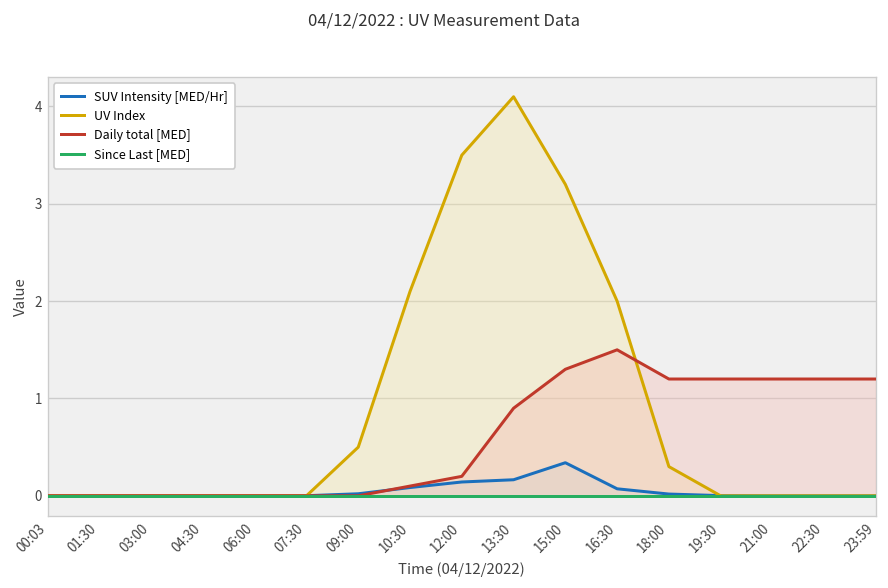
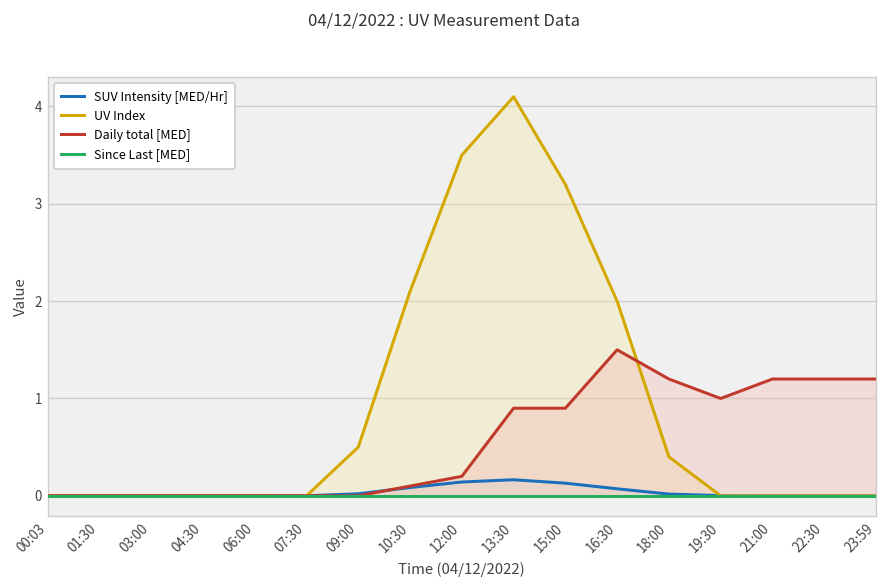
SUV Intensity [MED/Hr], 15:00: 0.3 -> 0.1
Daily total [MED], 15:00: 1.3 -> 0.9
UV Index, 18:00: 0.3 -> 0.4
Daily total [MED], 19:30: 1.2 -> 1.0
